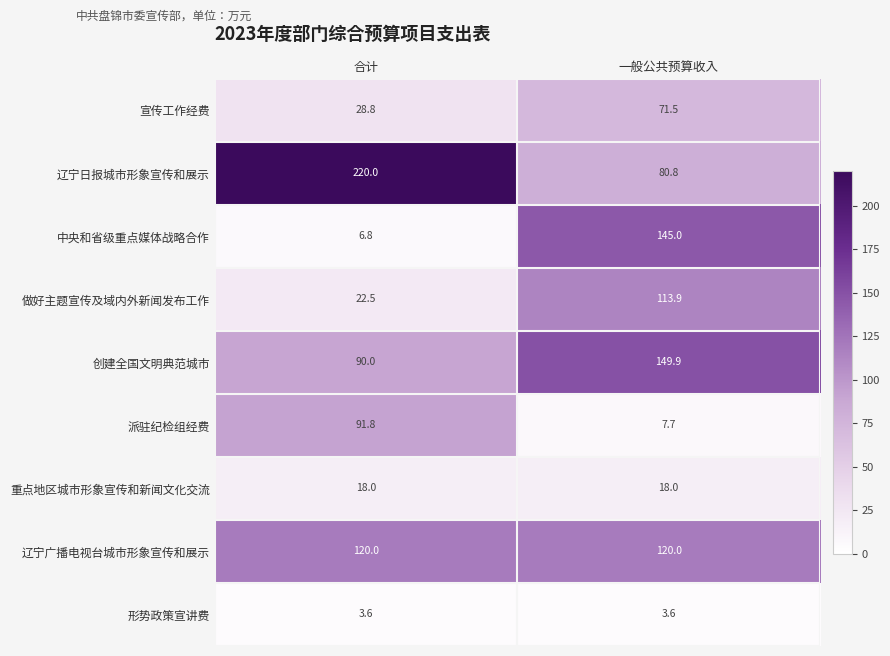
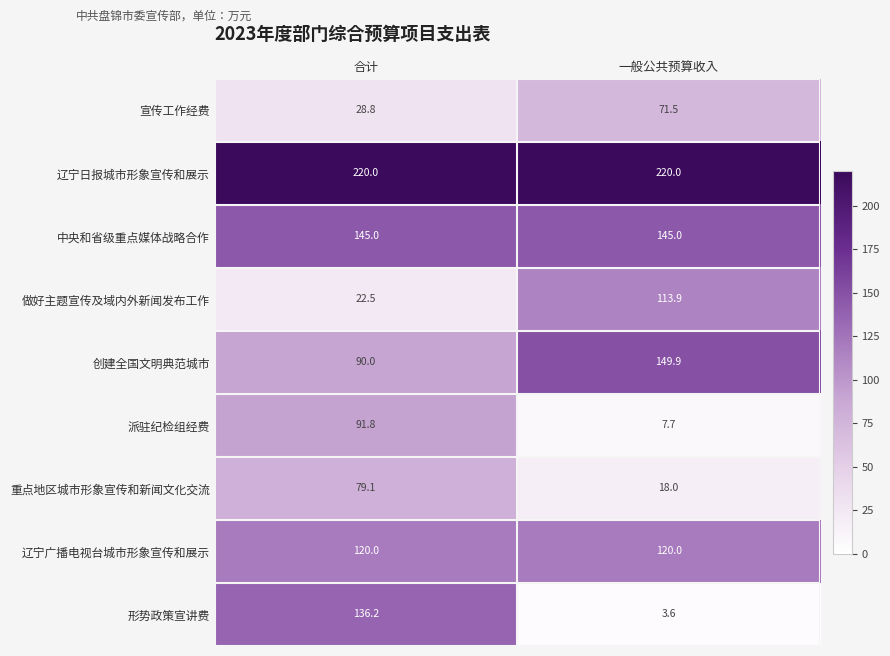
辽宁日报城市形象宣传和展示, 一般公共预算收入: 80.8 -> 220.0
中央和省级重点媒体战略合作, 合计: 6.8 -> 145.0
重点地区城市形象宣传和新闻文化交流, 合计: 18.0 -> 79.1
形势政策宣讲费, 合计: 3.6 -> 136.2
